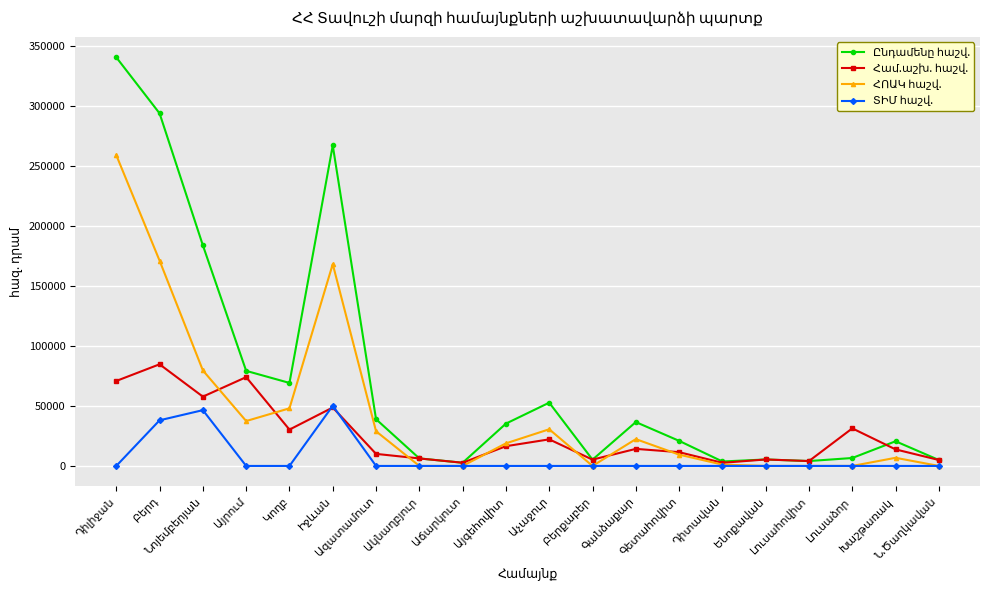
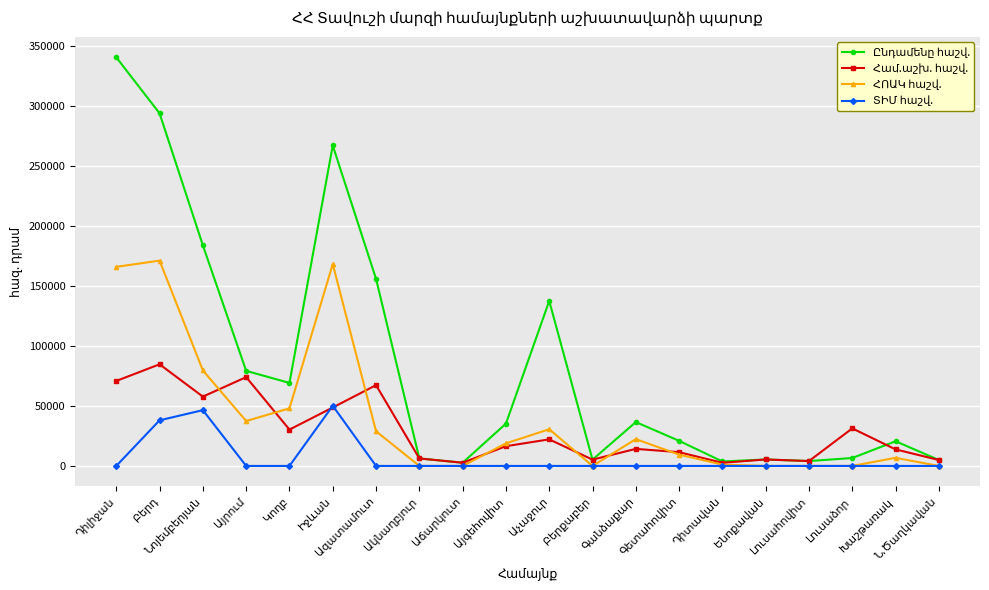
ՀՈԱԿ հաշվ., Դիլիջան: 259000 -> 166000
Ընդամենը հաշվ., Ազատամուտ: 39000 -> 156000
Համ.աշխ. հաշվ., Ազատամուտ: 10000 -> 67000
Ընդամենը հաշվ., Աչաջուր: 53000 -> 138000
